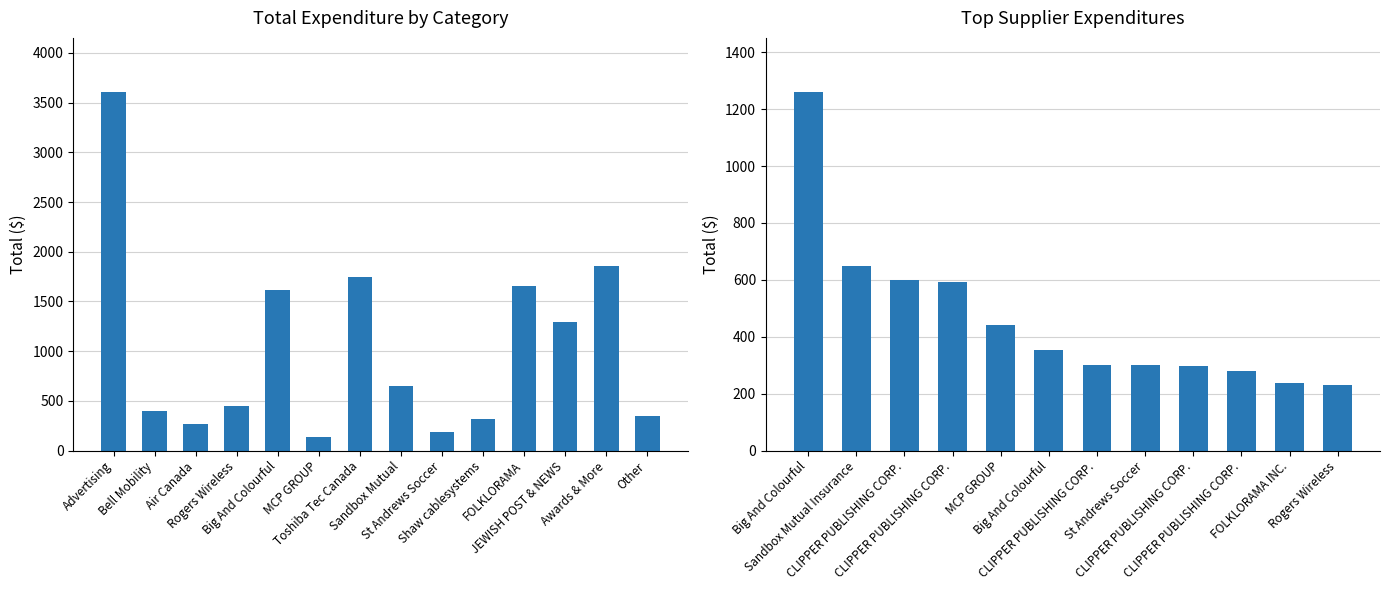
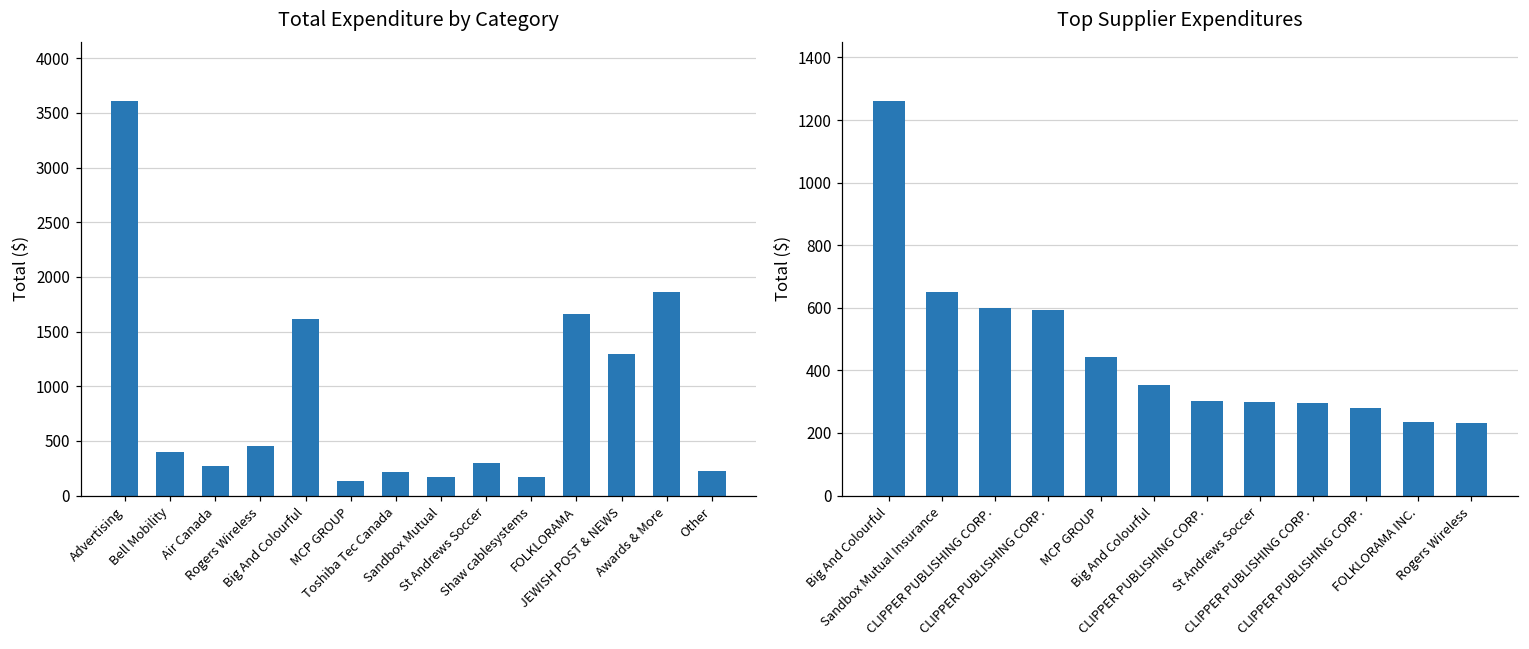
Total Expenditure by Category, Toshiba Tec Canada: 1700 -> 200
Total Expenditure by Category, Sandbox Mutual: 700 -> 200
Total Expenditure by Category, St Andrews Soccer: 200 -> 300
Total Expenditure by Category, Shaw cablesystems: 300 -> 200
Total Expenditure by Category, Other: 300 -> 200
